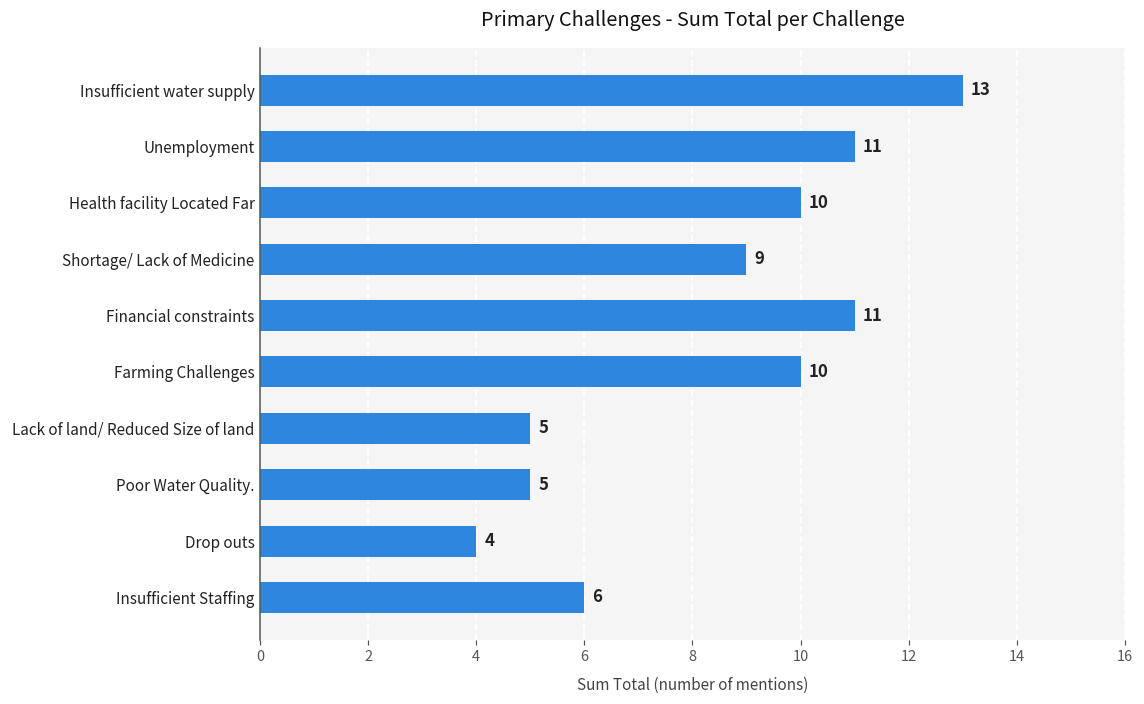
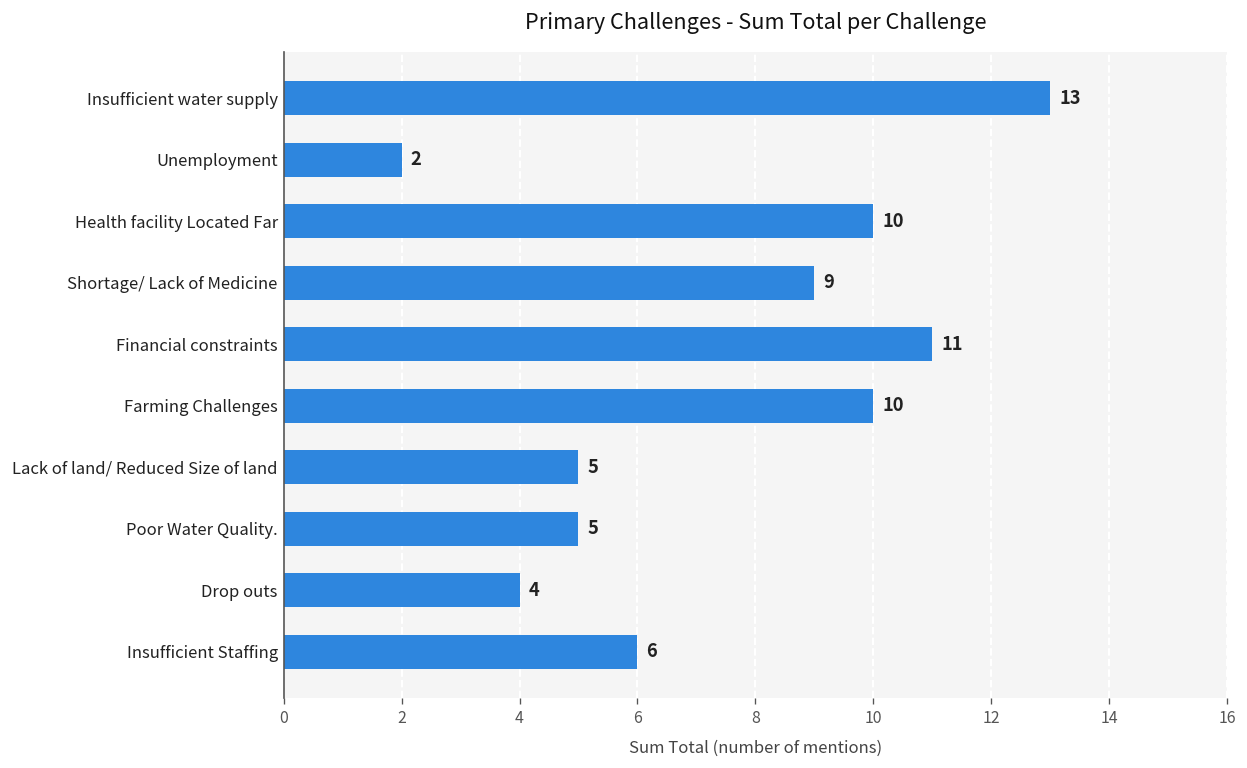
Unemployment: 11 -> 2
